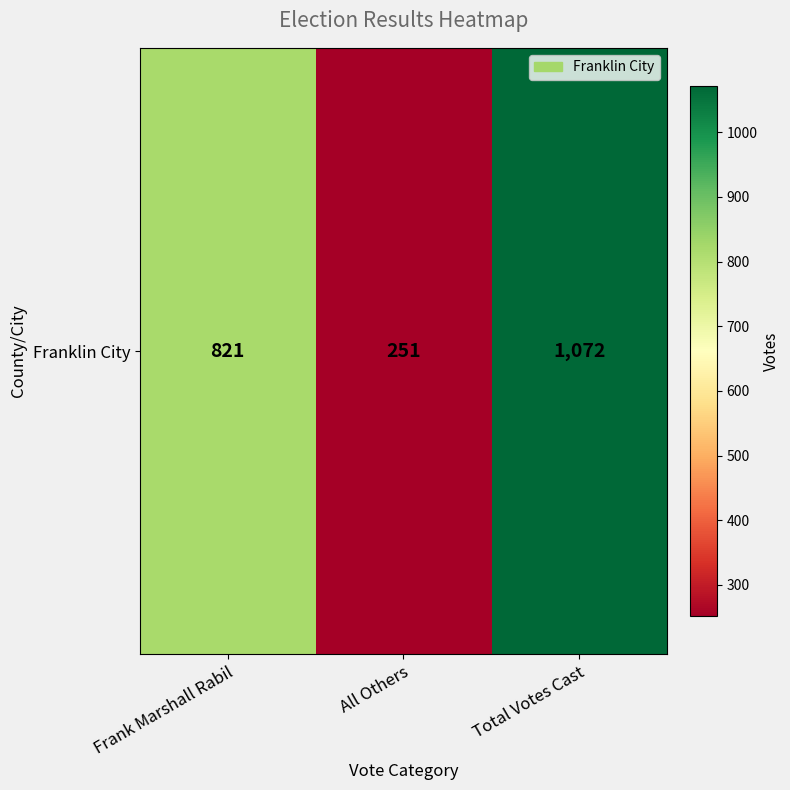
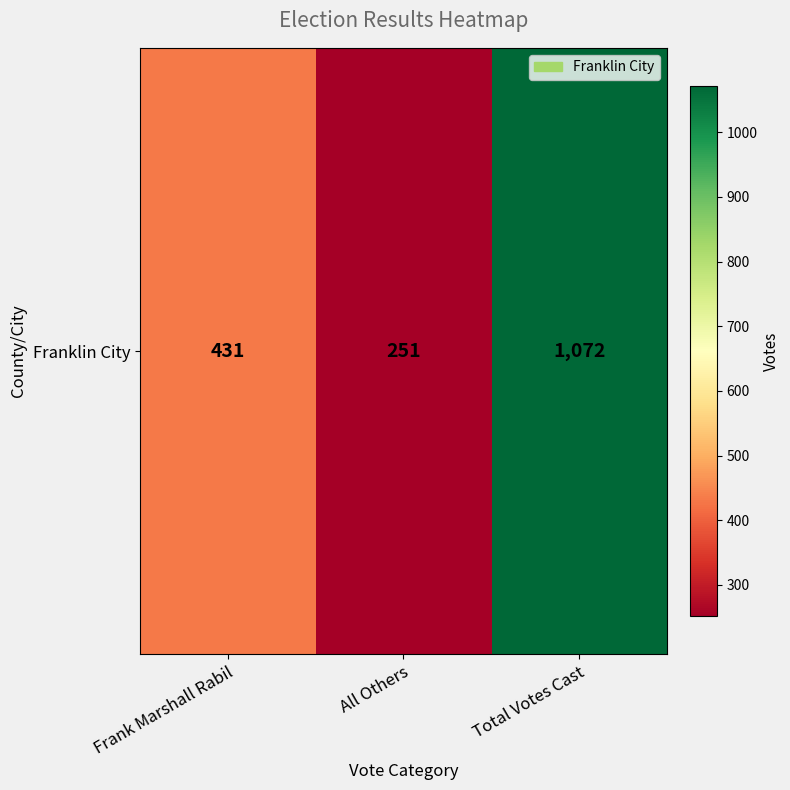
Franklin City, Frank Marshall Rabil: 821 -> 431
